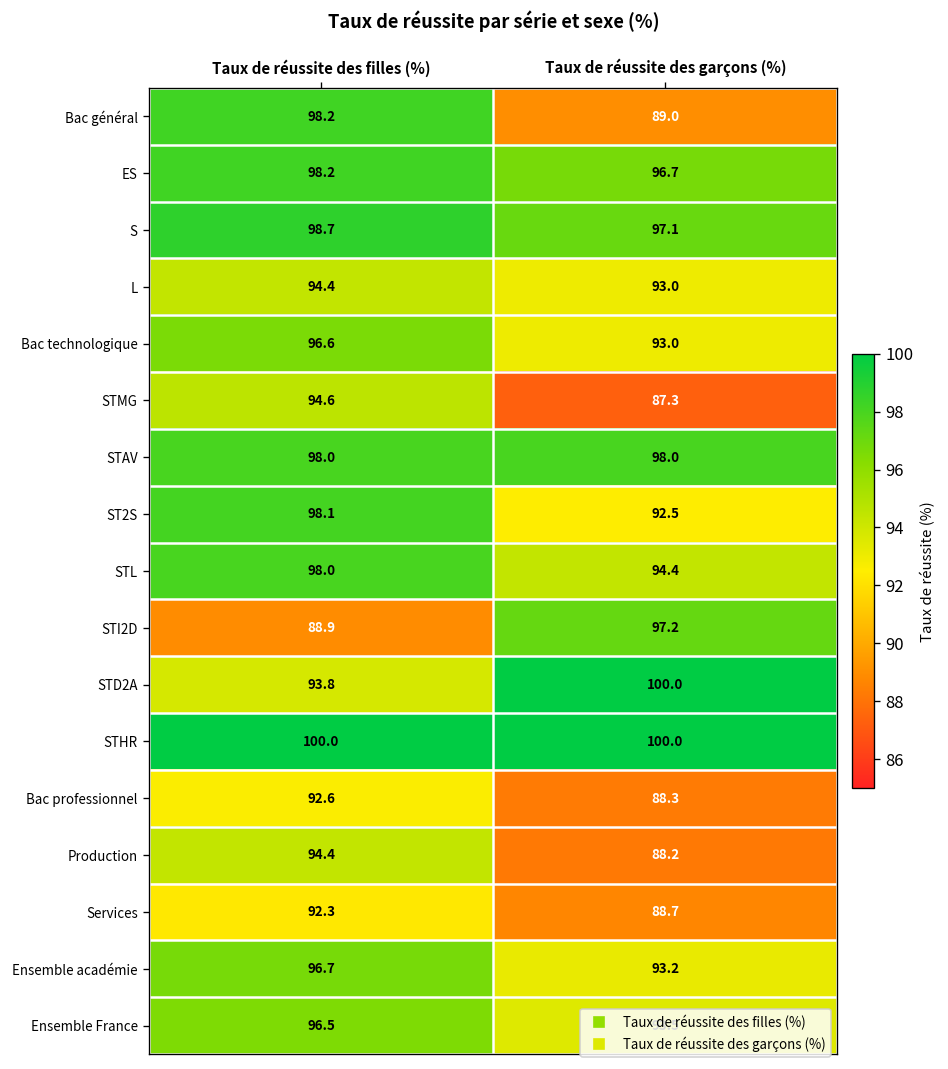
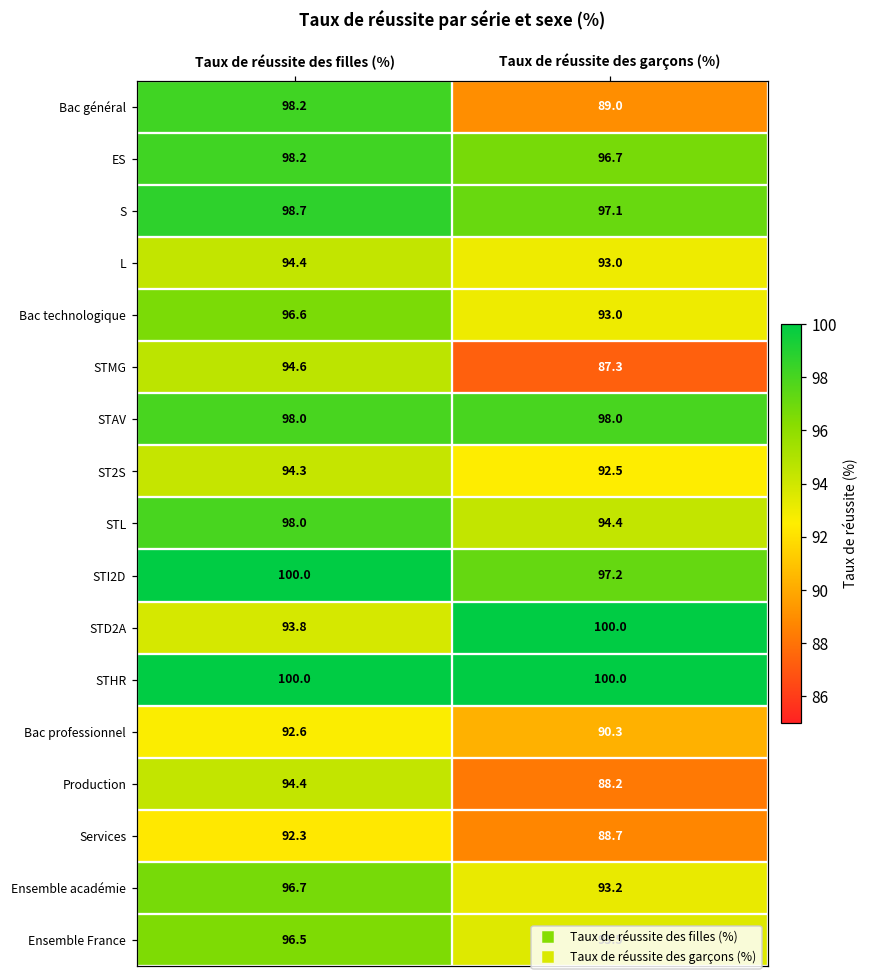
ST2S, Taux de réussite des filles (%): 98.1 -> 94.3
STI2D, Taux de réussite des filles (%): 88.9 -> 100.0
Bac professionnel, Taux de réussite des garçons (%): 88.3 -> 90.3
